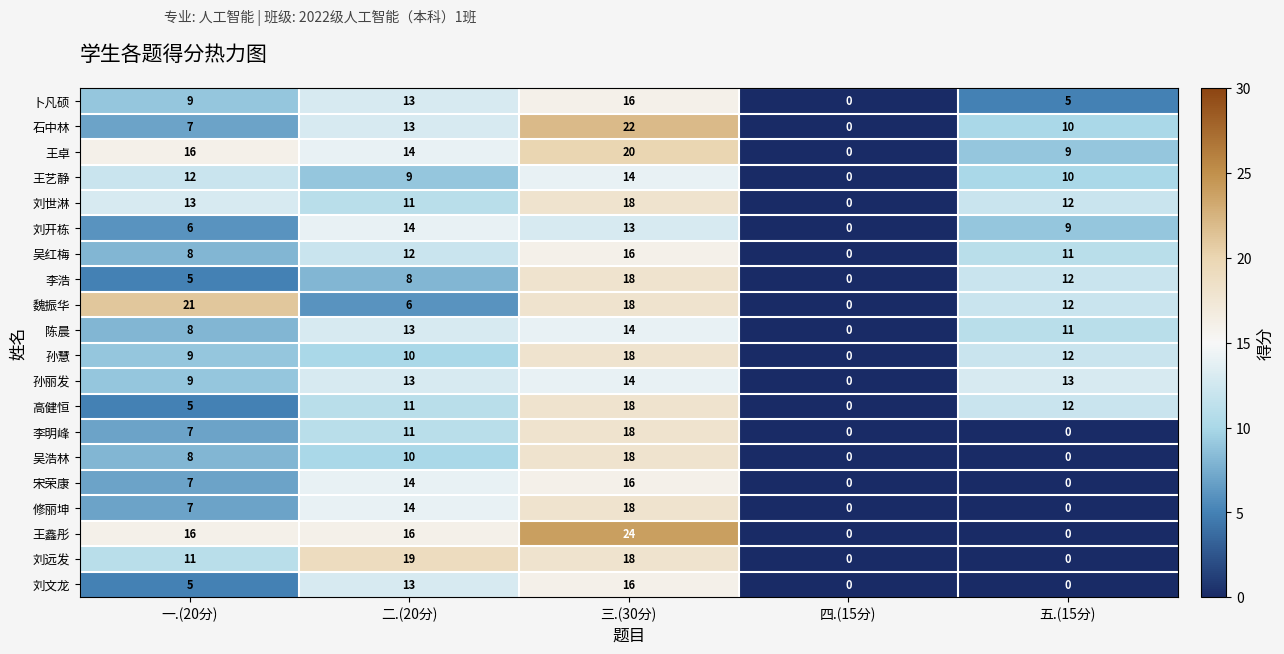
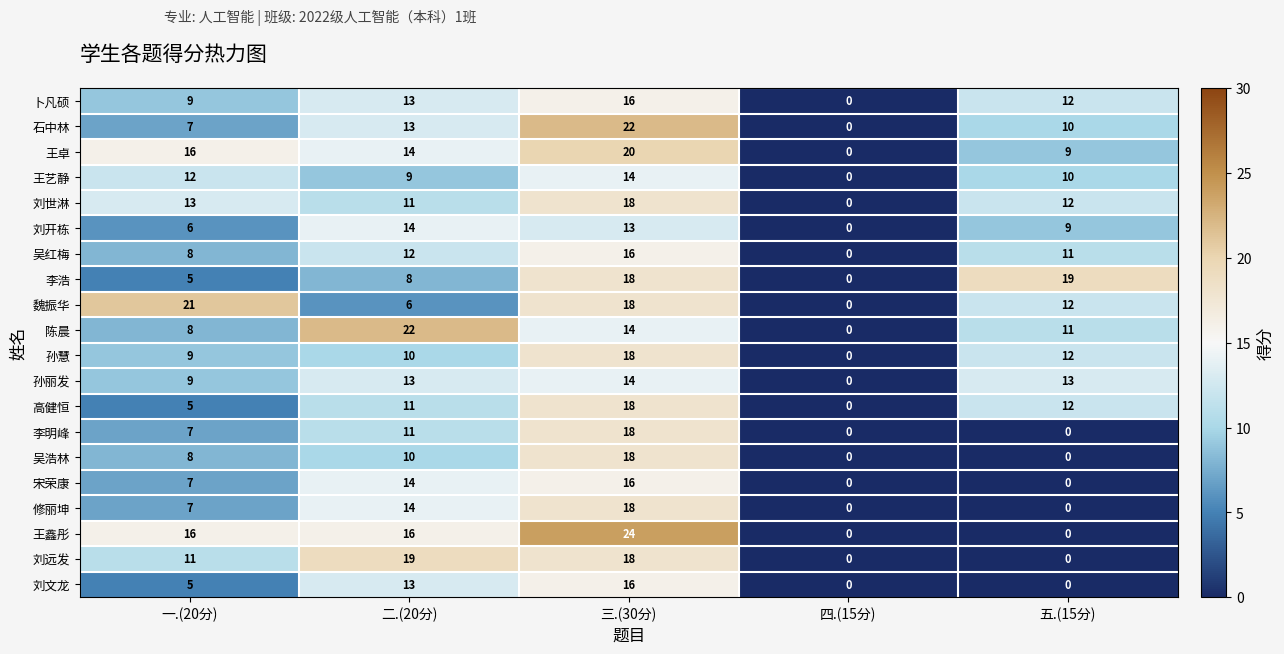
卜凡硕, 五.(15分): 5 -> 12
李浩, 五.(15分): 12 -> 19
陈晨, 二.(20分): 13 -> 22
